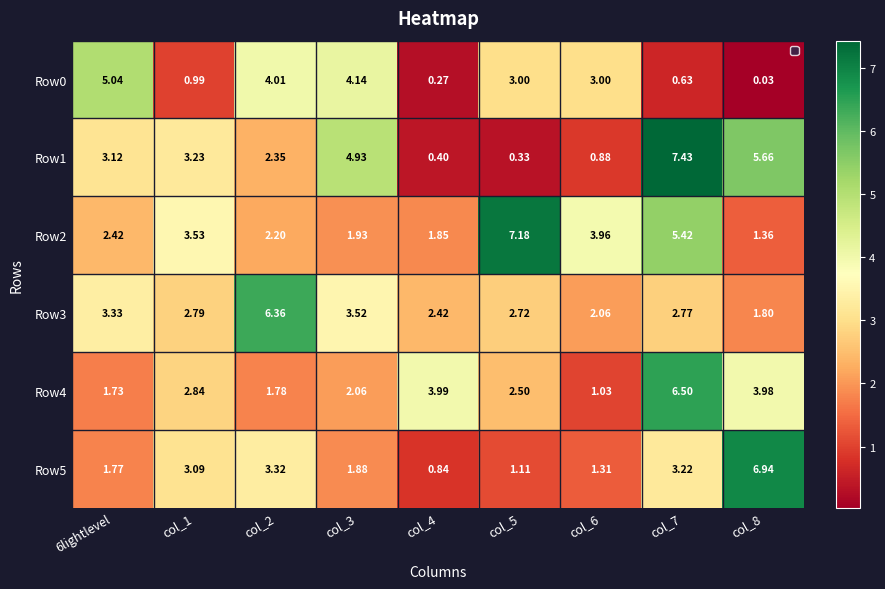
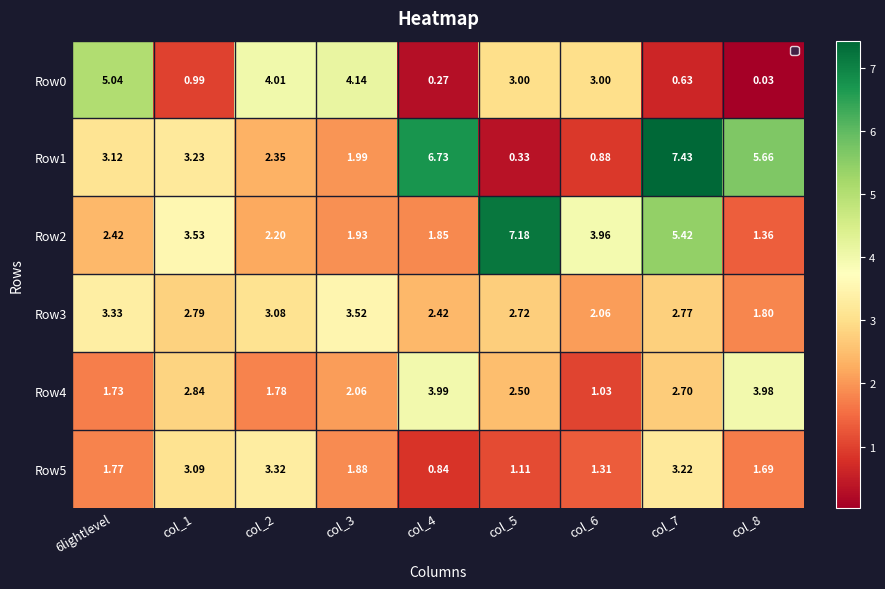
Row1, col_3: 4.93 -> 1.99
Row1, col_4: 0.40 -> 6.73
Row3, col_2: 6.36 -> 3.08
Row4, col_7: 6.50 -> 2.70
Row5, col_8: 6.94 -> 1.69
